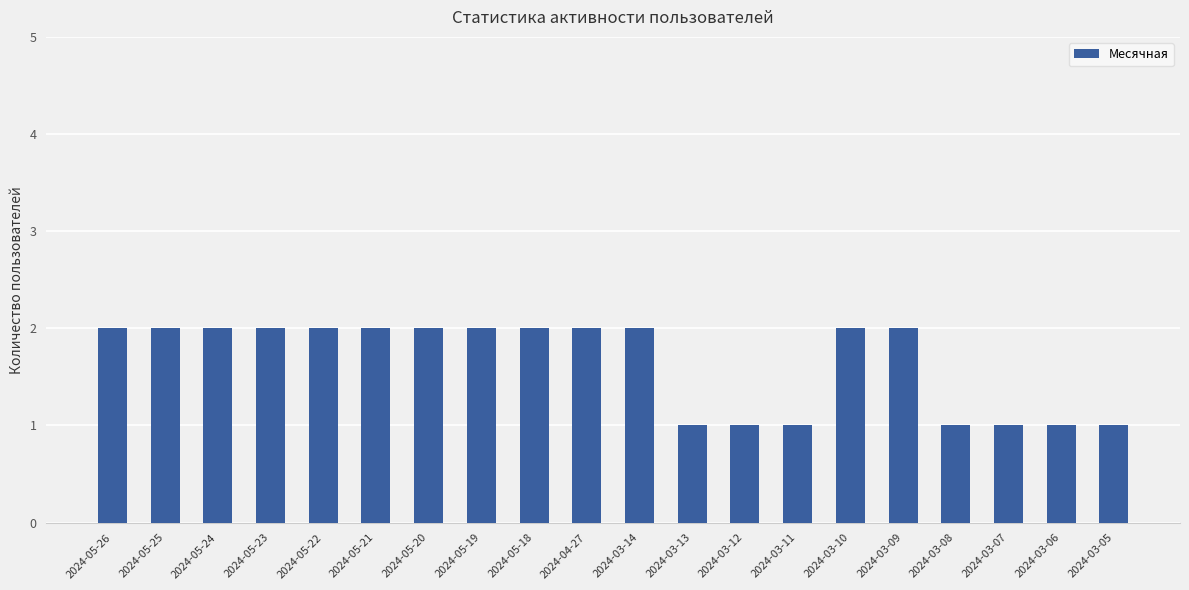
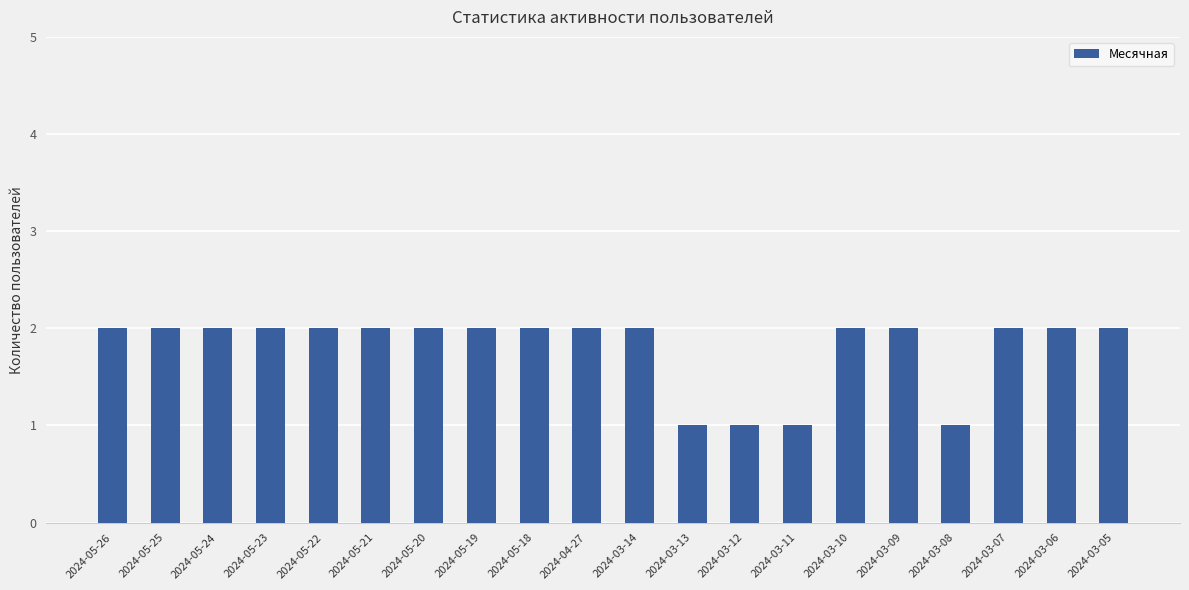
2024-03-07: 1 -> 2
2024-03-06: 1 -> 2
2024-03-05: 1 -> 2
